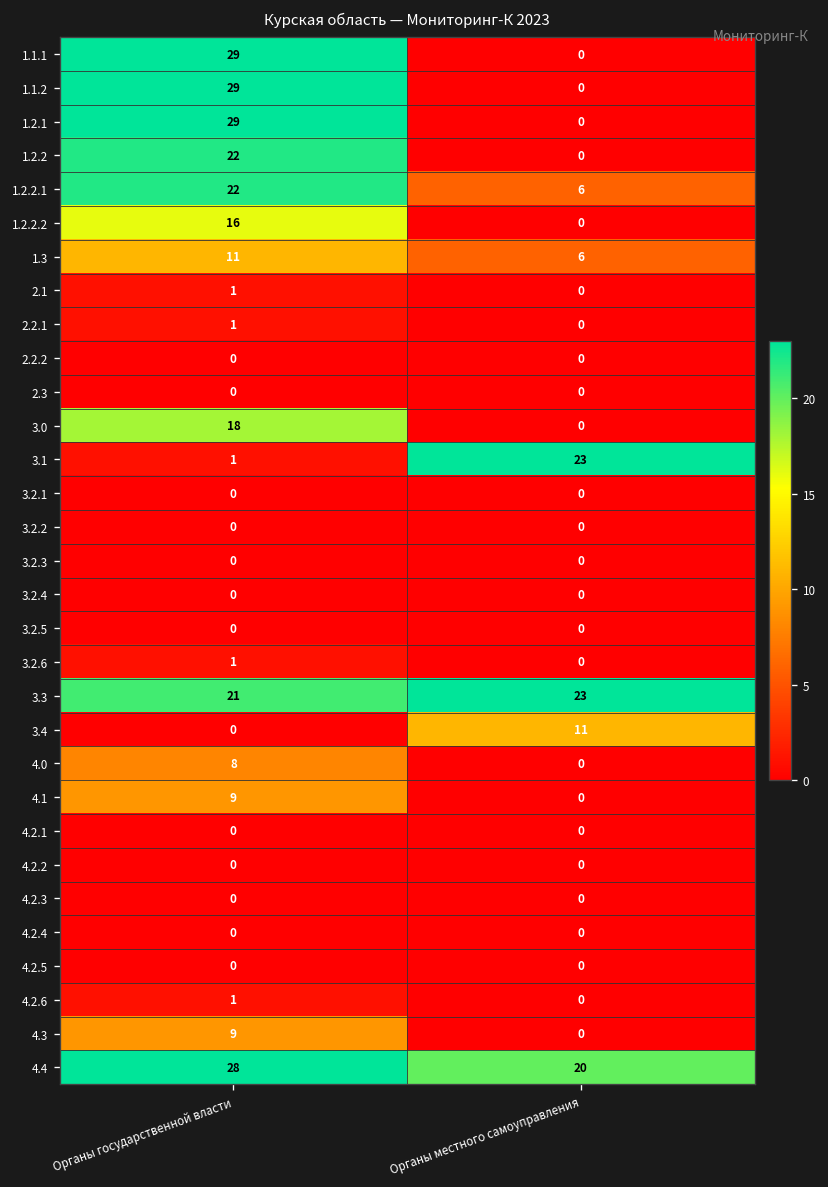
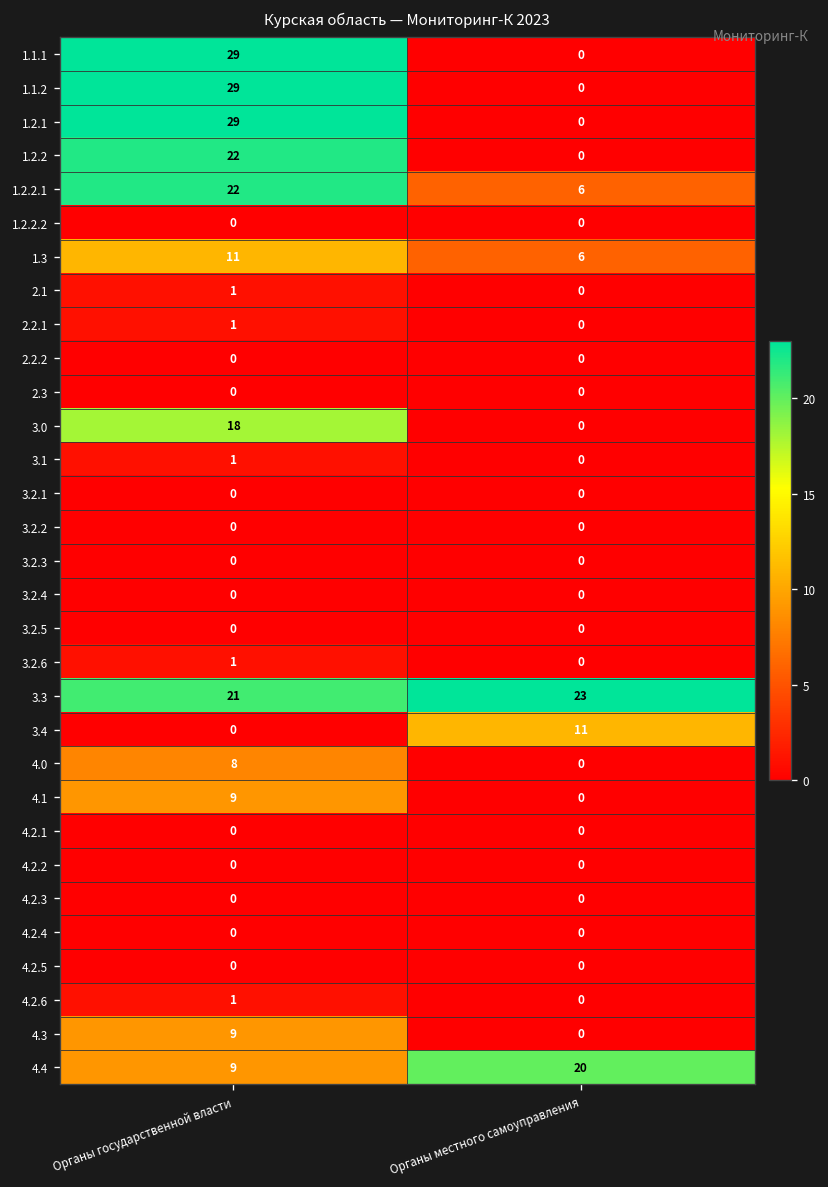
1.2.2.2, Органы государственной власти: 16 -> 0
3.1, Органы местного самоуправления: 23 -> 0
4.4, Органы государственной власти: 28 -> 9
